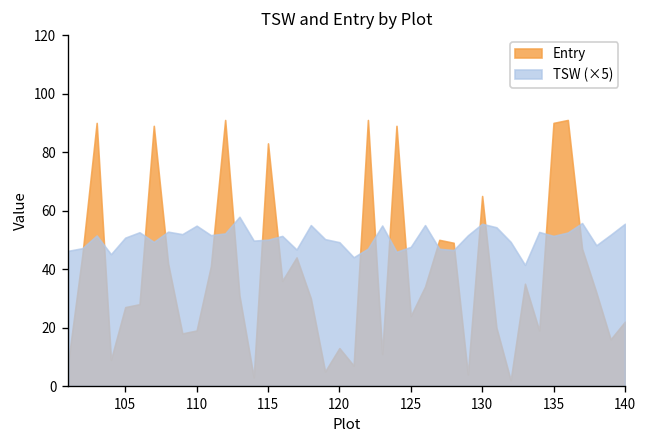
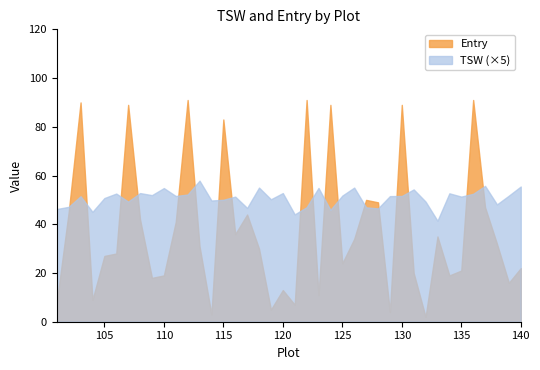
TSW (×5), 120: 49 -> 53
TSW (×5), 125: 48 -> 52
Entry, 130: 65 -> 89
TSW (×5), 130: 56 -> 52
Entry, 135: 90 -> 21
